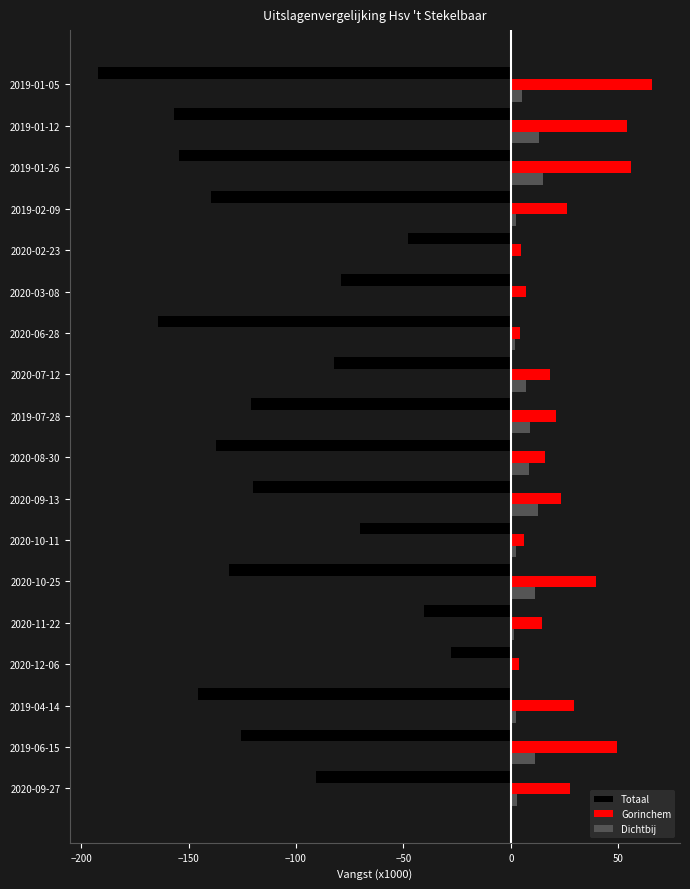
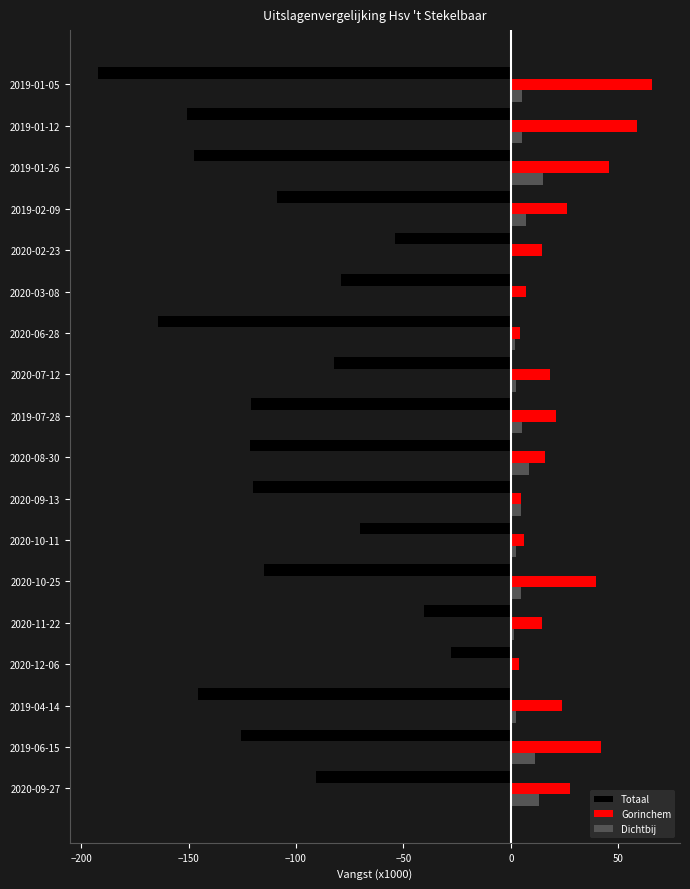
Totaal, 2019-01-12: -157 -> -151
Gorinchem, 2019-01-12: 54 -> 59
Dichtbij, 2019-01-12: 13 -> 5
Totaal, 2019-01-26: -155 -> -148
Gorinchem, 2019-01-26: 56 -> 46
Totaal, 2019-02-09: -140 -> -109
Dichtbij, 2019-02-09: 2 -> 7
Totaal, 2020-02-23: -48 -> -54
Gorinchem, 2020-02-23: 5 -> 14
Dichtbij, 2020-07-12: 7 -> 2
Dichtbij, 2019-07-28: 9 -> 5
Totaal, 2020-08-30: -137 -> -121
Gorinchem, 2020-09-13: 23 -> 5
Dichtbij, 2020-09-13: 13 -> 5
Totaal, 2020-10-25: -131 -> -115
Dichtbij, 2020-10-25: 11 -> 4
Gorinchem, 2019-04-14: 29 -> 24
Gorinchem, 2019-06-15: 49 -> 42
Dichtbij, 2020-09-27: 3 -> 13
